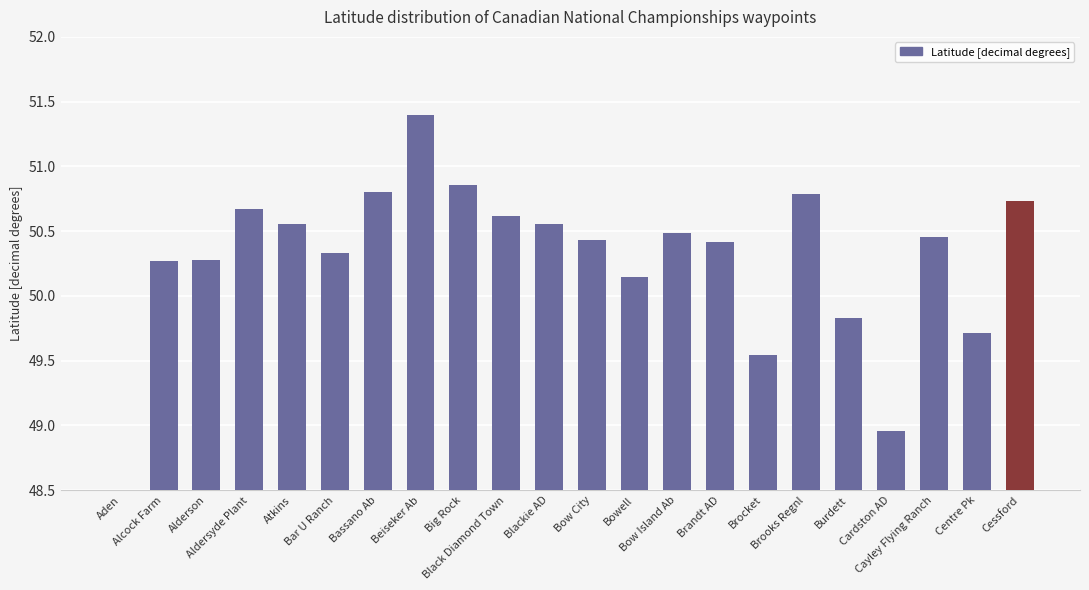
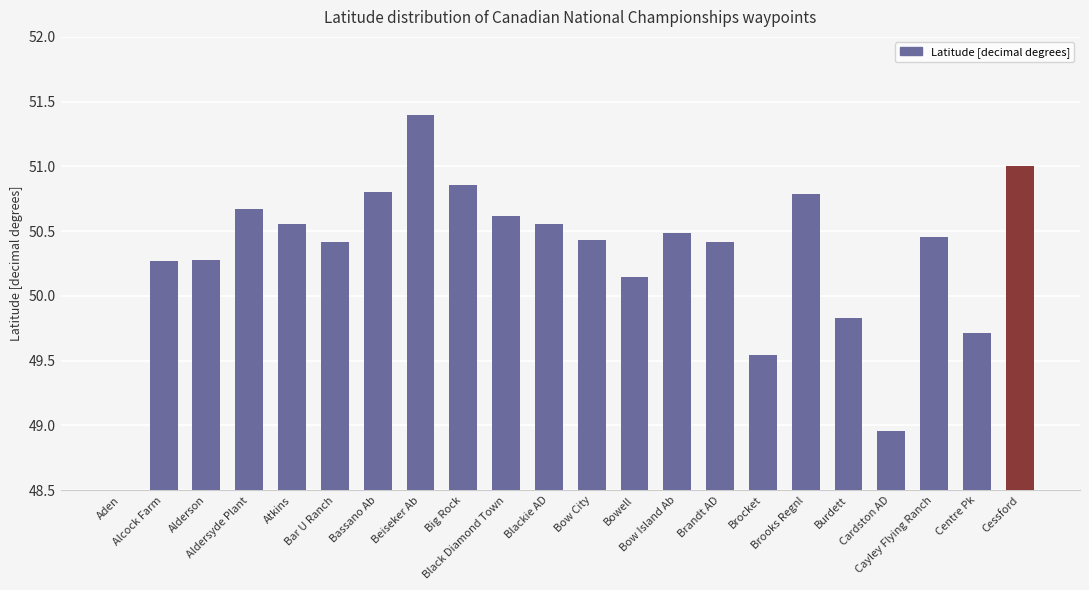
Bar U Ranch: 50.33 -> 50.42
Cessford: 50.73 -> 51.00
